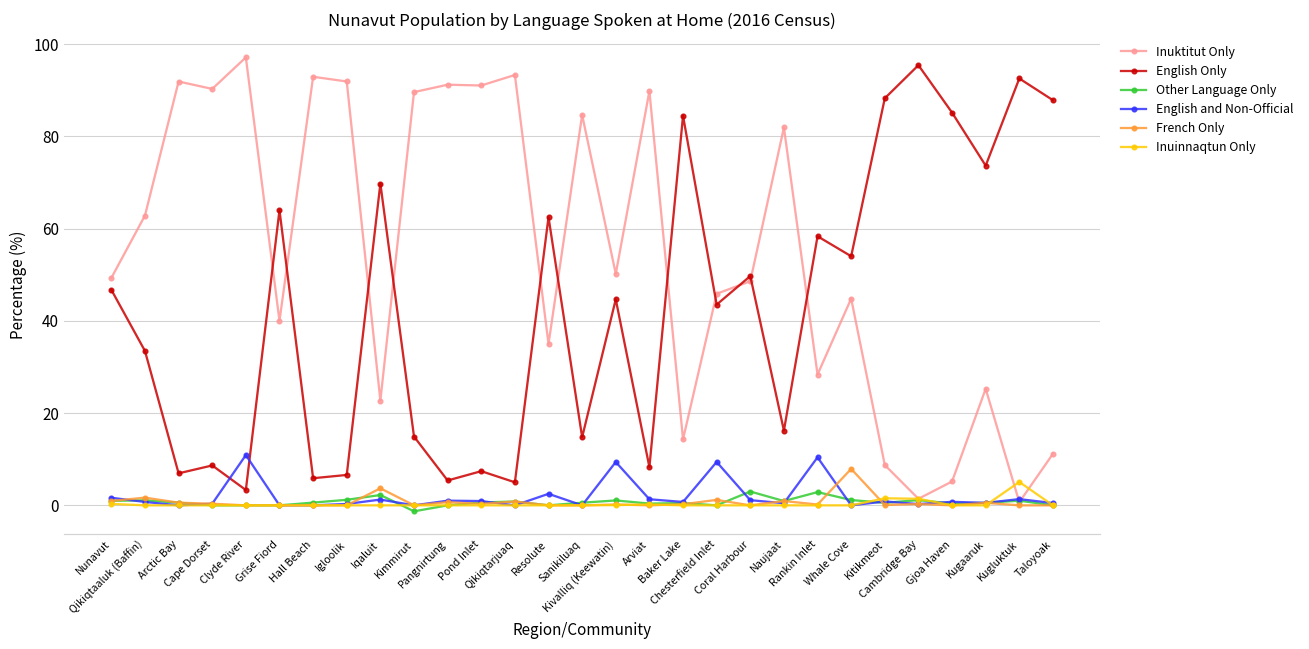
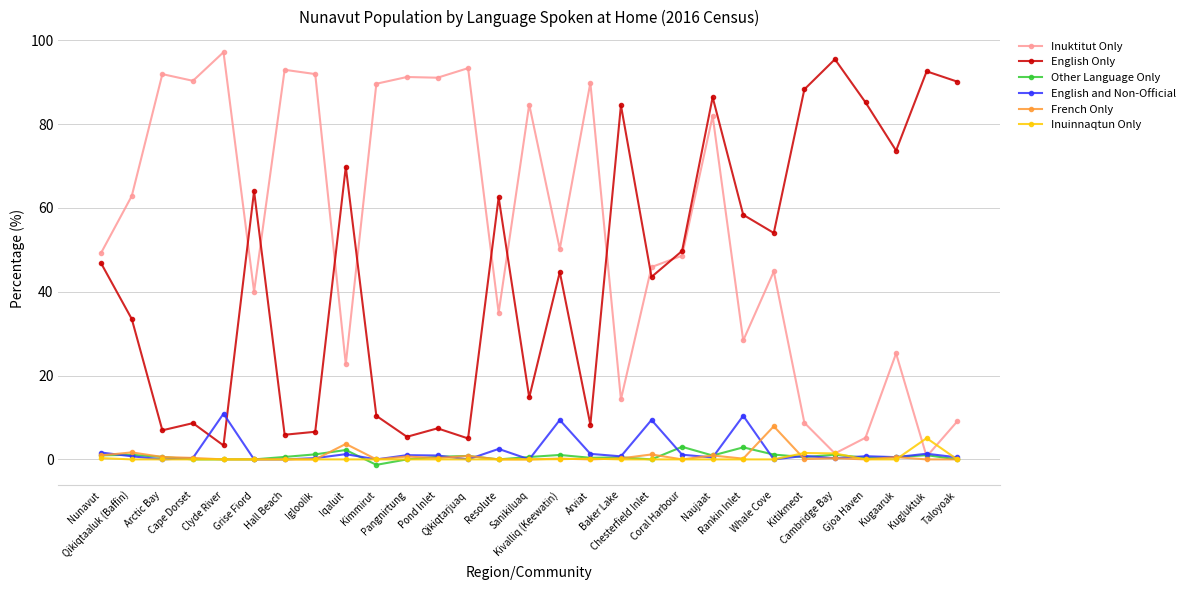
English Only, Kimmirut: 15 -> 10
English Only, Naujaat: 16 -> 86
Inuktitut Only, Taloyoak: 11 -> 9
English Only, Taloyoak: 88 -> 90
